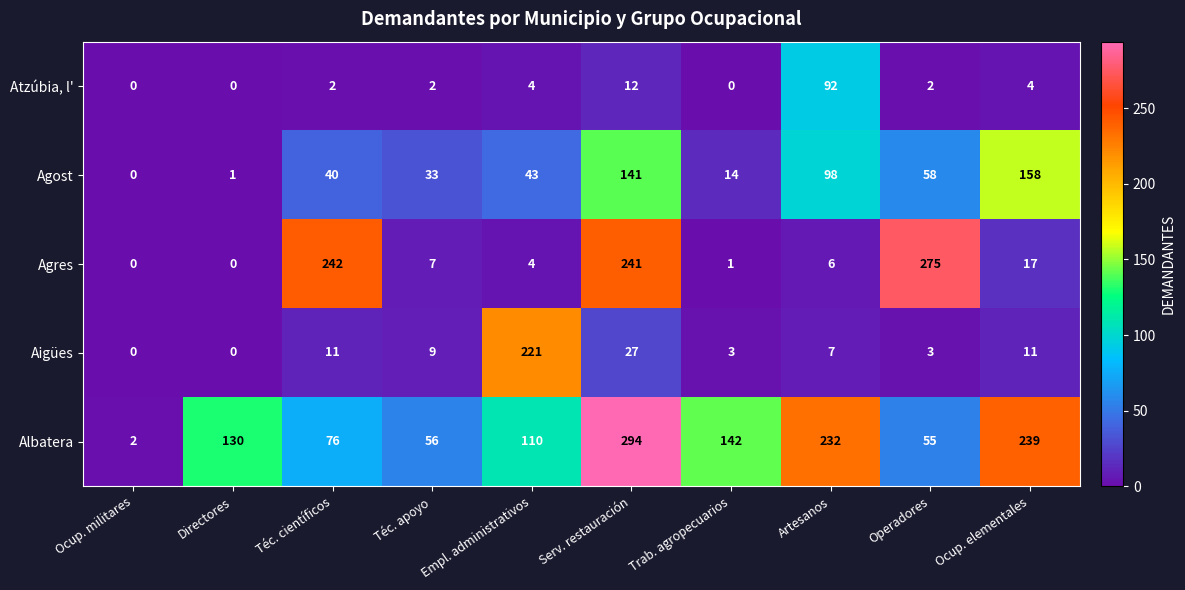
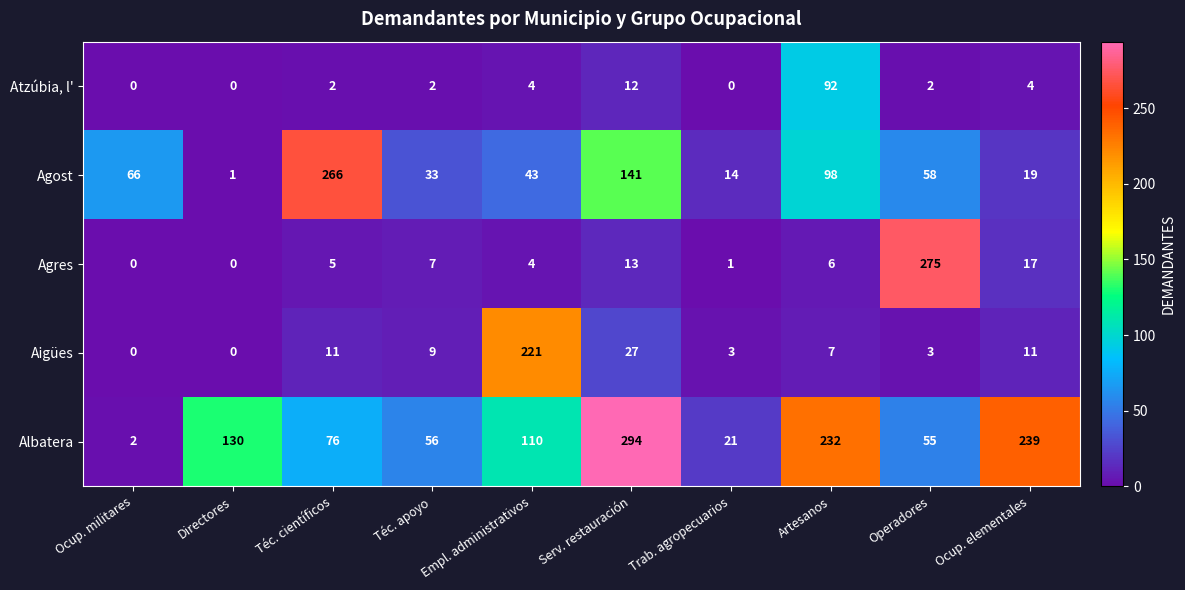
Agost, Ocup. militares: 0 -> 66
Agost, Téc. científicos: 40 -> 266
Agost, Ocup. elementales: 158 -> 19
Agres, Téc. científicos: 242 -> 5
Agres, Serv. restauración: 241 -> 13
Albatera, Trab. agropecuarios: 142 -> 21
